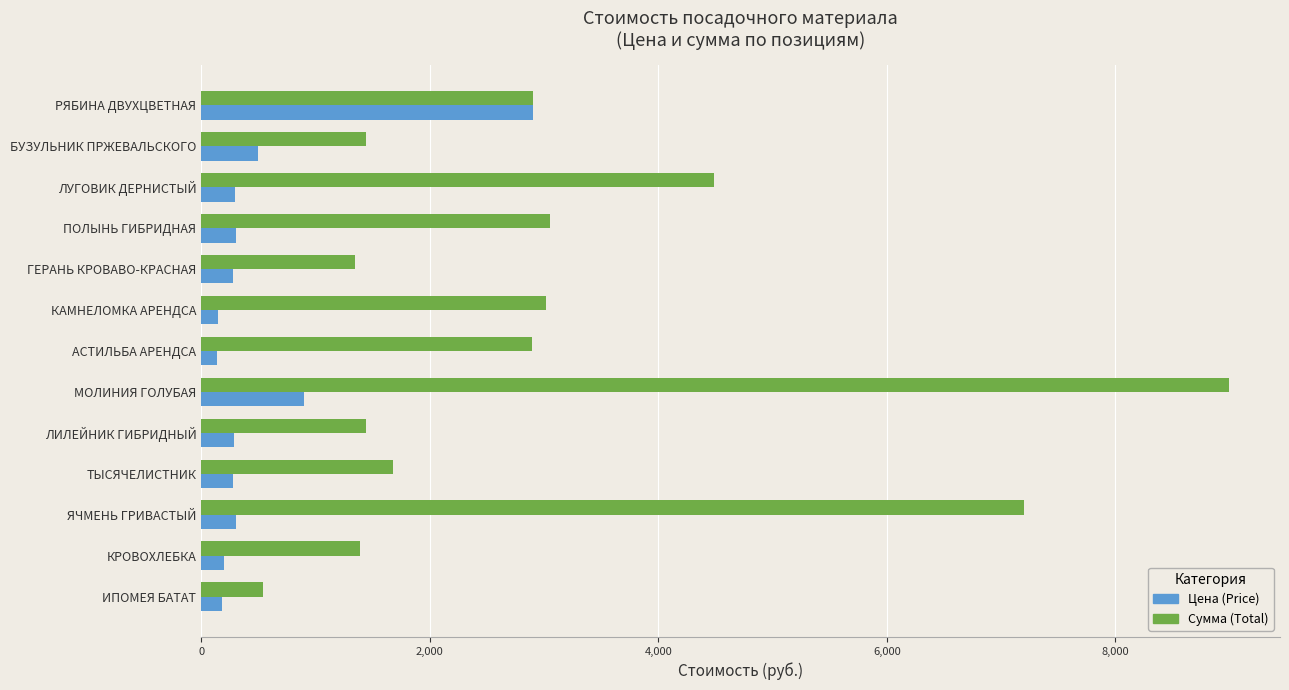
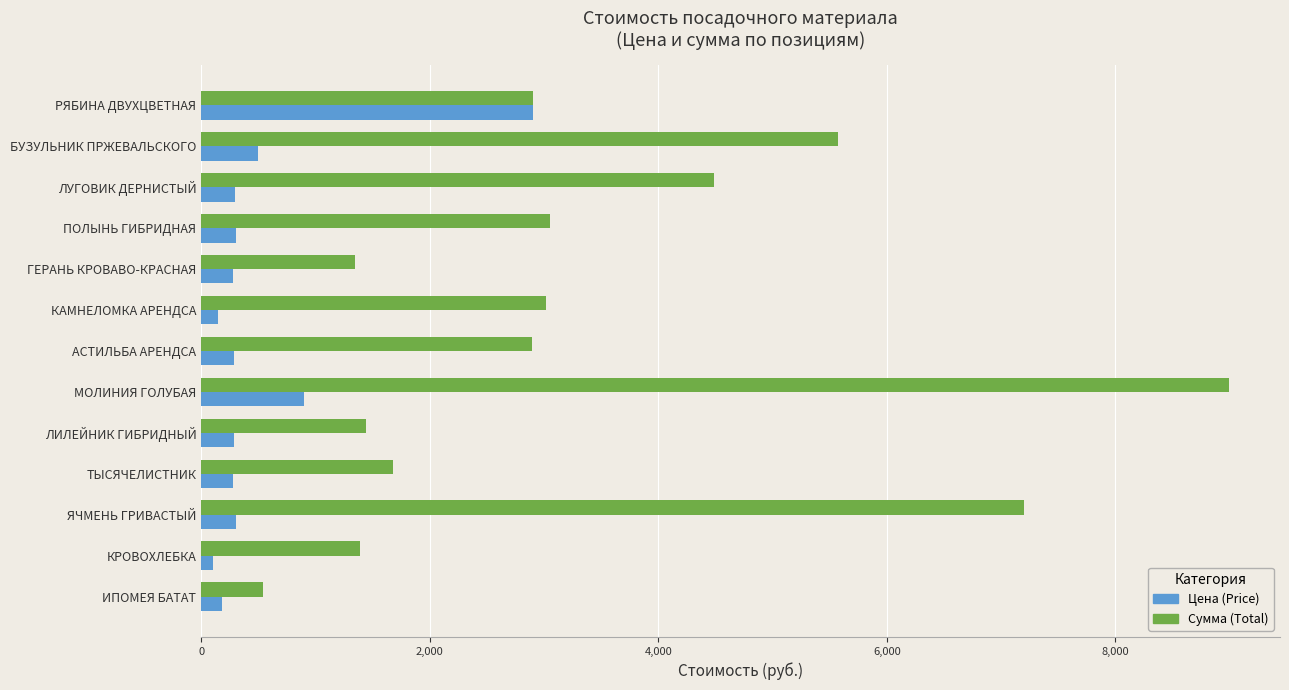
Сумма (Total), БУЗУЛЬНИК ПРЖЕВАЛЬСКОГО: 1,450 -> 5,570
Цена (Price), АСТИЛЬБА АРЕНДСА: 140 -> 290
Цена (Price), КРОВОХЛЕБКА: 200 -> 100
